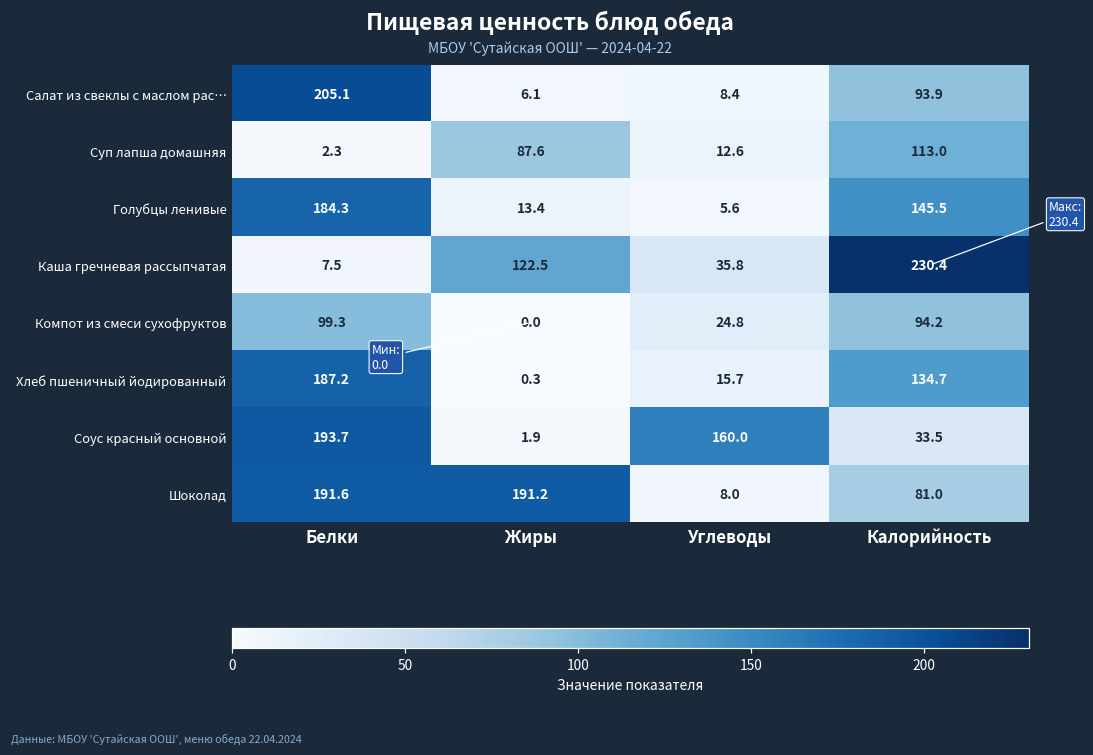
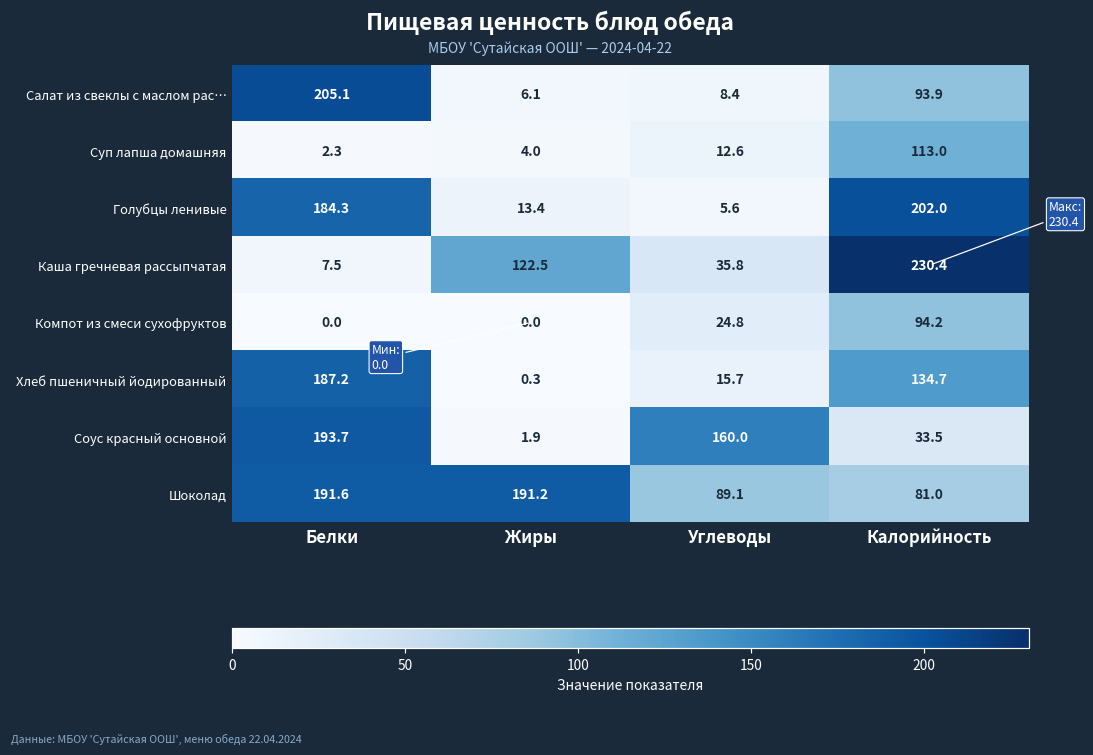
Суп лапша домашняя, Жиры: 87.6 -> 4.0
Голубцы ленивые, Калорийность: 145.5 -> 202.0
Компот из смеси сухофруктов, Белки: 99.3 -> 0.0
Шоколад, Углеводы: 8.0 -> 89.1
